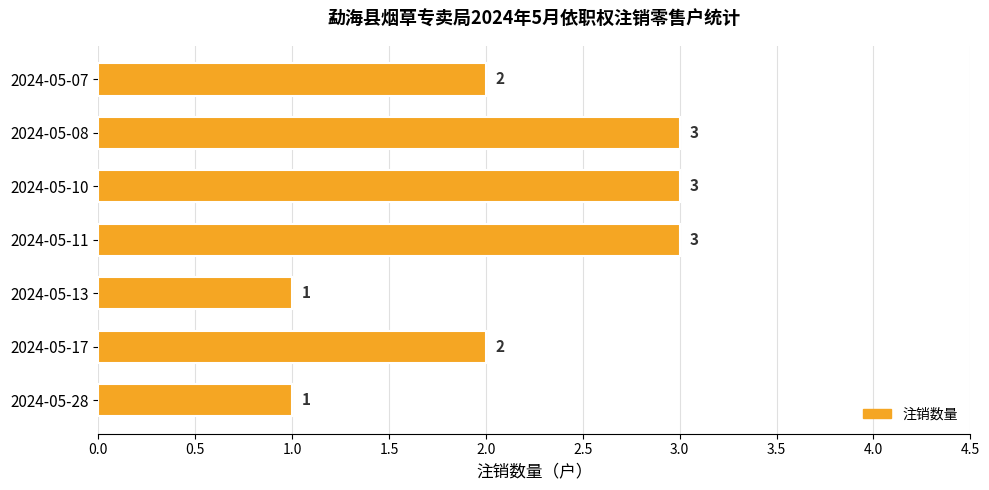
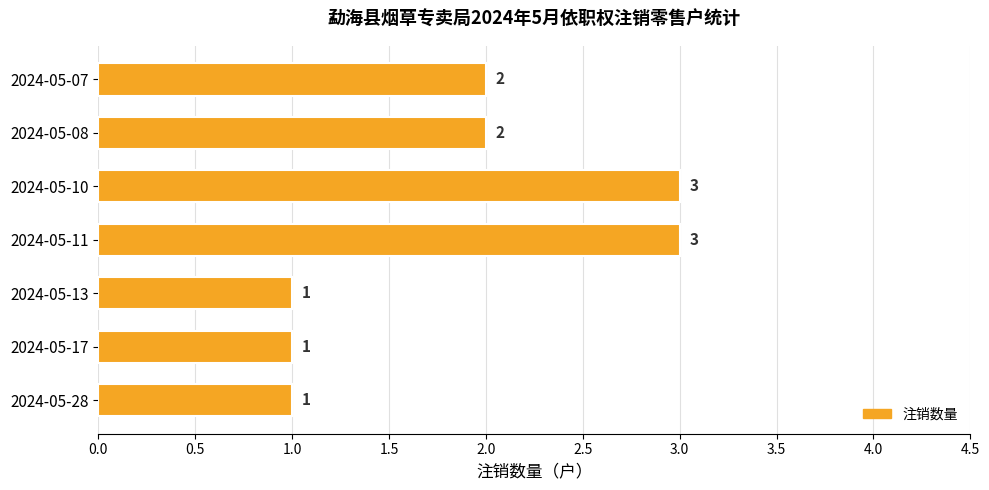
2024-05-08: 3 -> 2
2024-05-17: 2 -> 1
